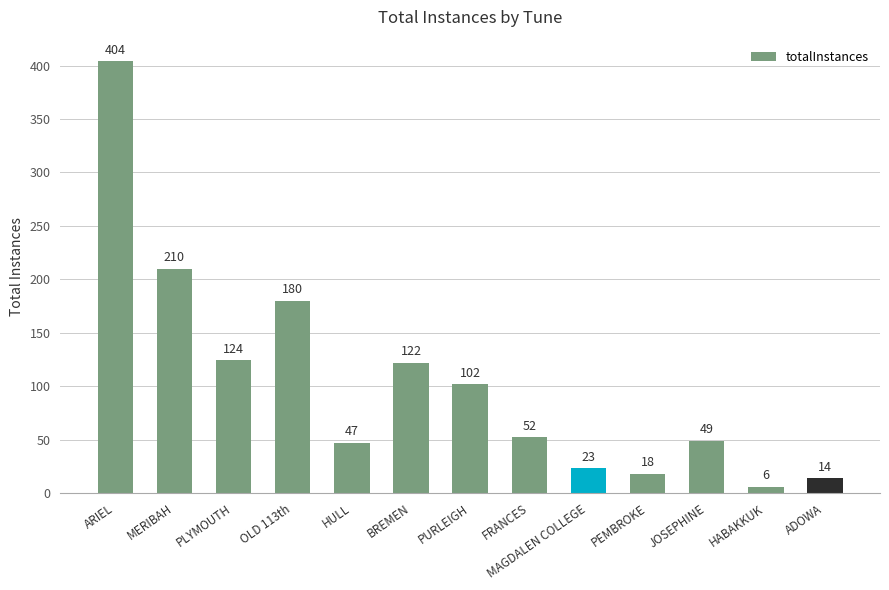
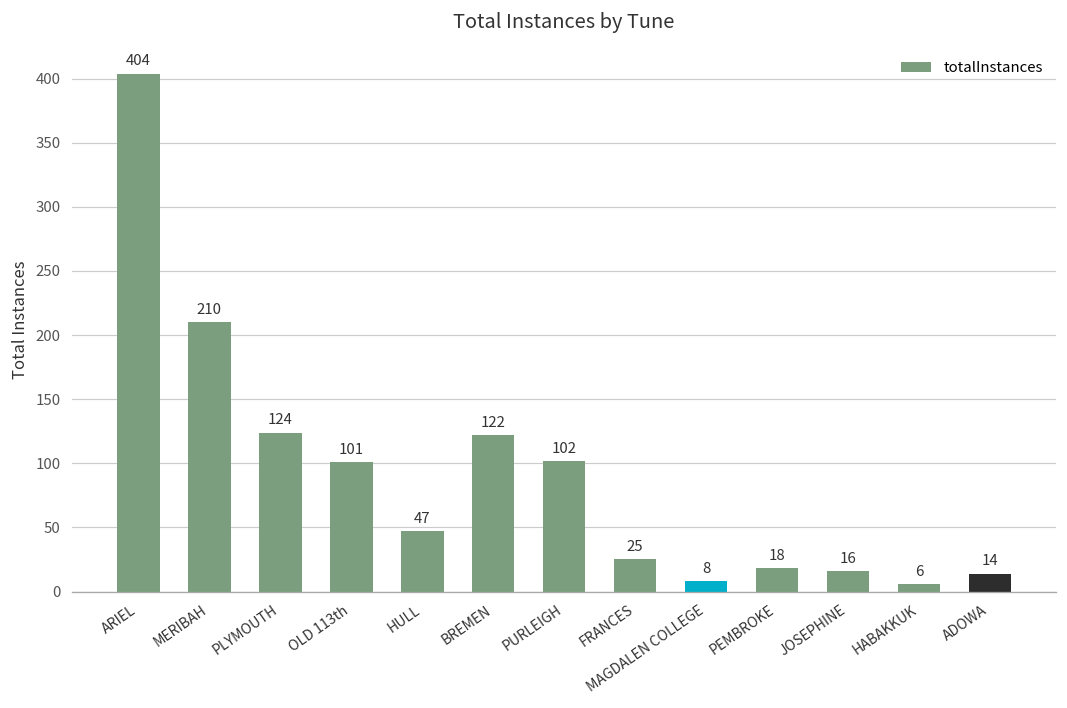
OLD 113th: 180 -> 101
FRANCES: 52 -> 25
MAGDALEN COLLEGE: 23 -> 8
JOSEPHINE: 49 -> 16
